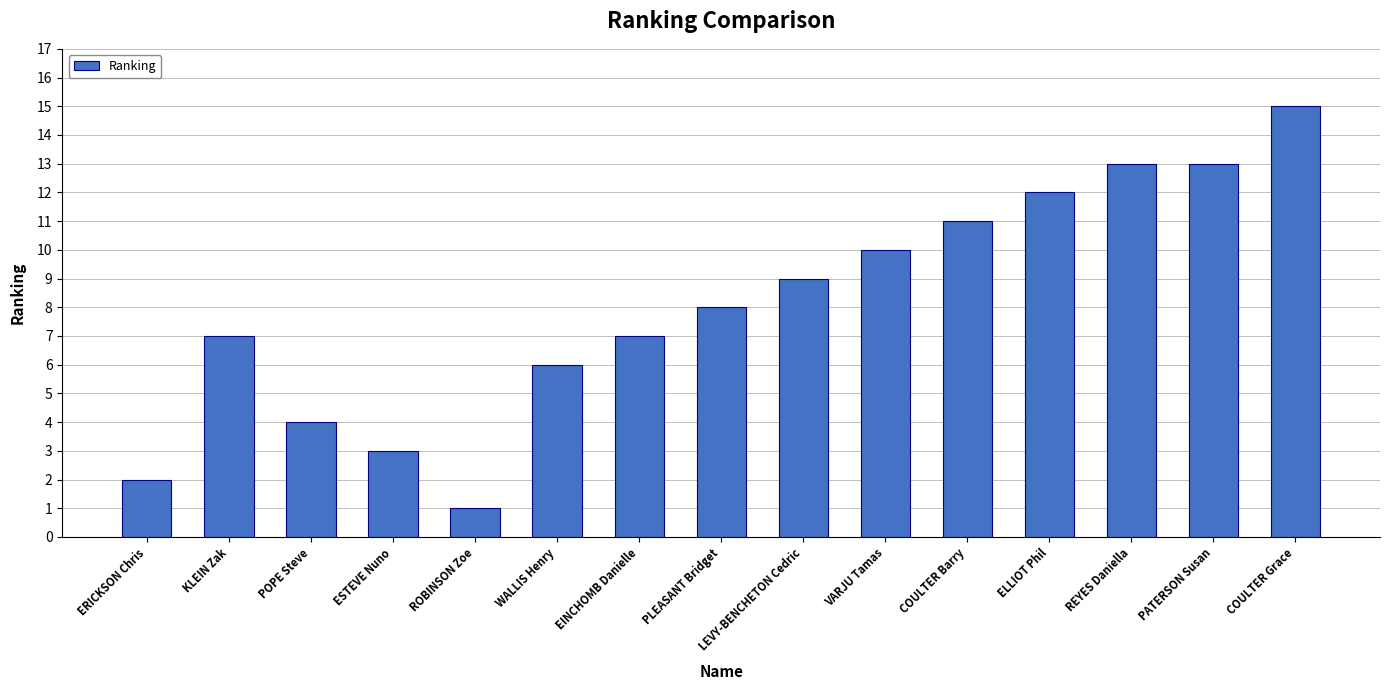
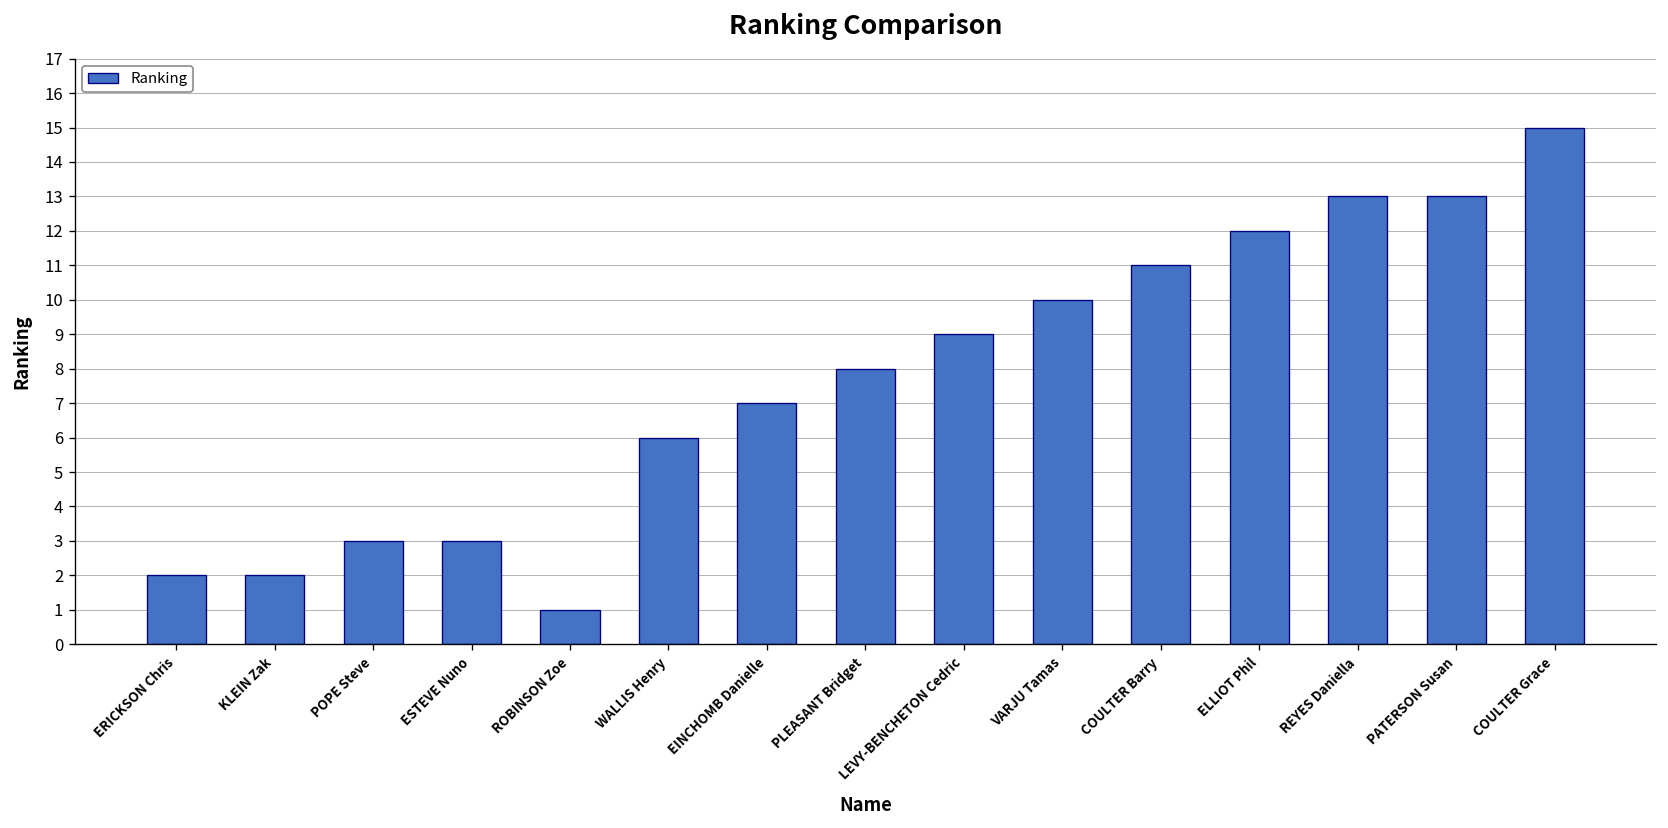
KLEIN Zak: 7 -> 2
POPE Steve: 4 -> 3
